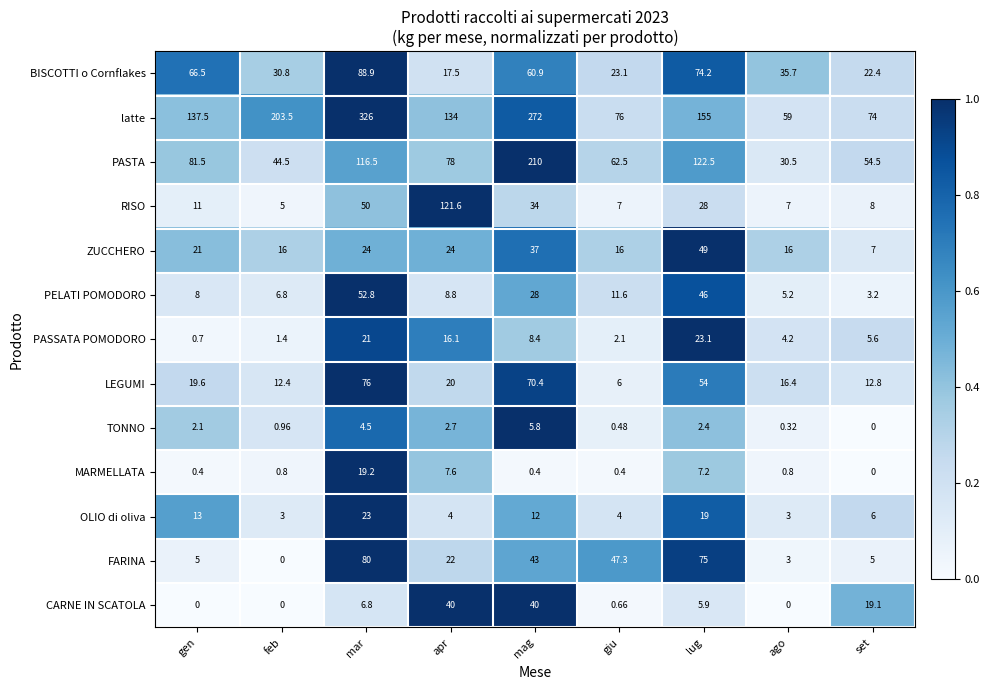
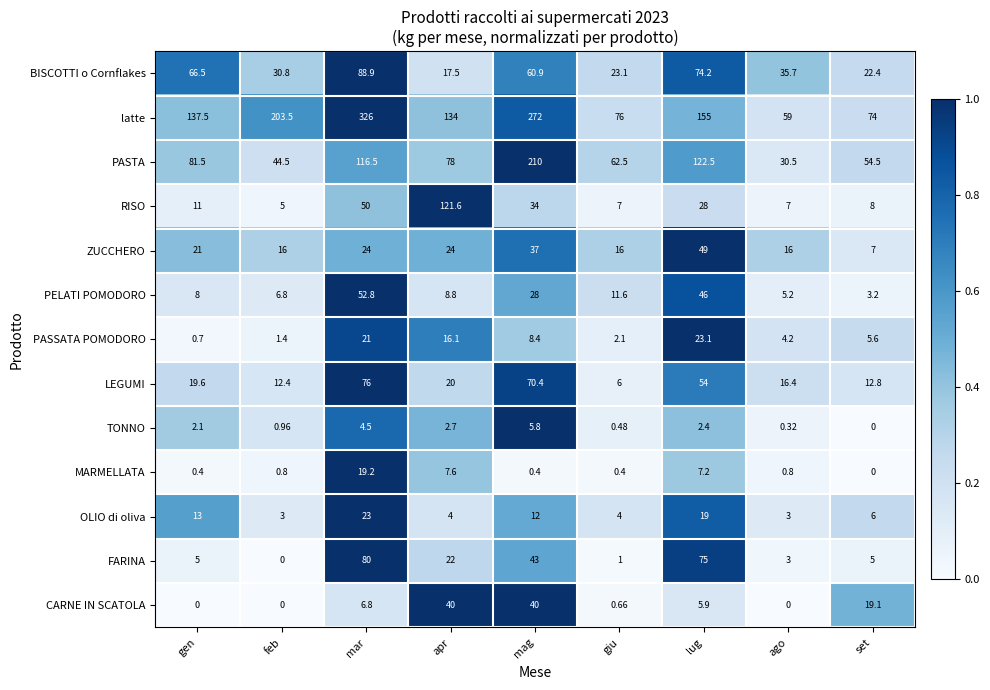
FARINA, giu: 47.3 -> 1
